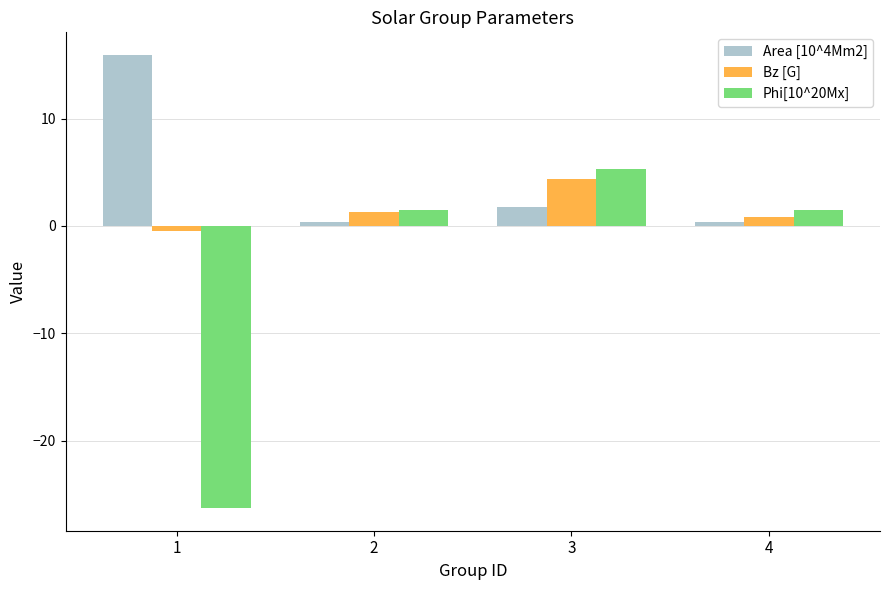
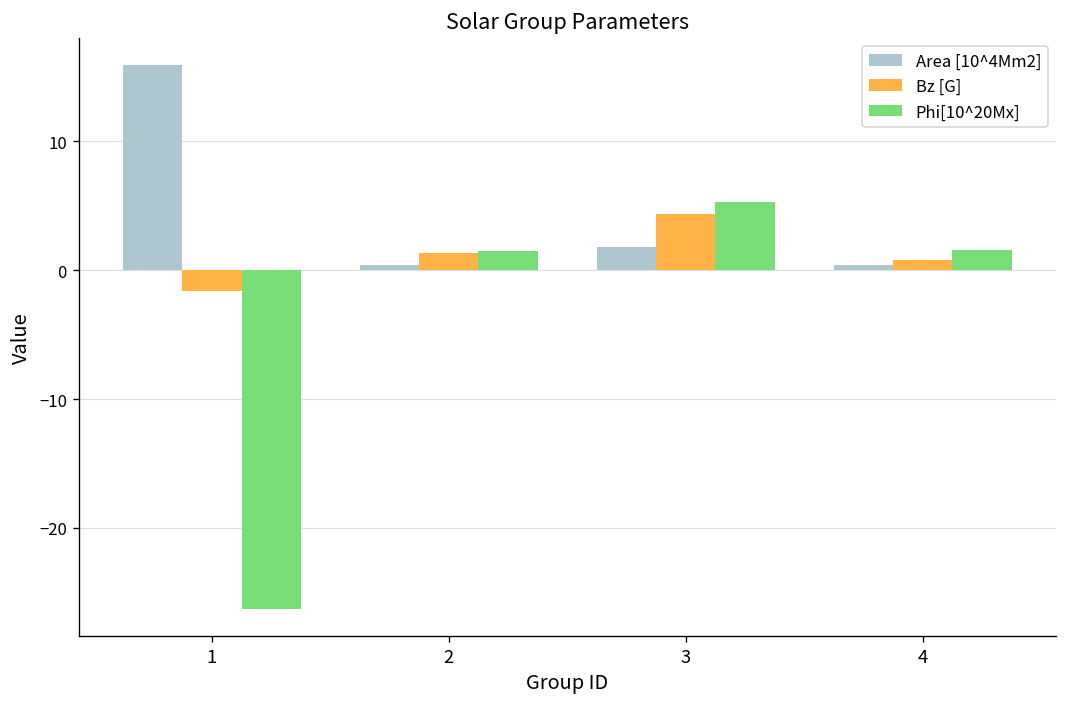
Bz [G], 1: -0.5 -> -1.7
